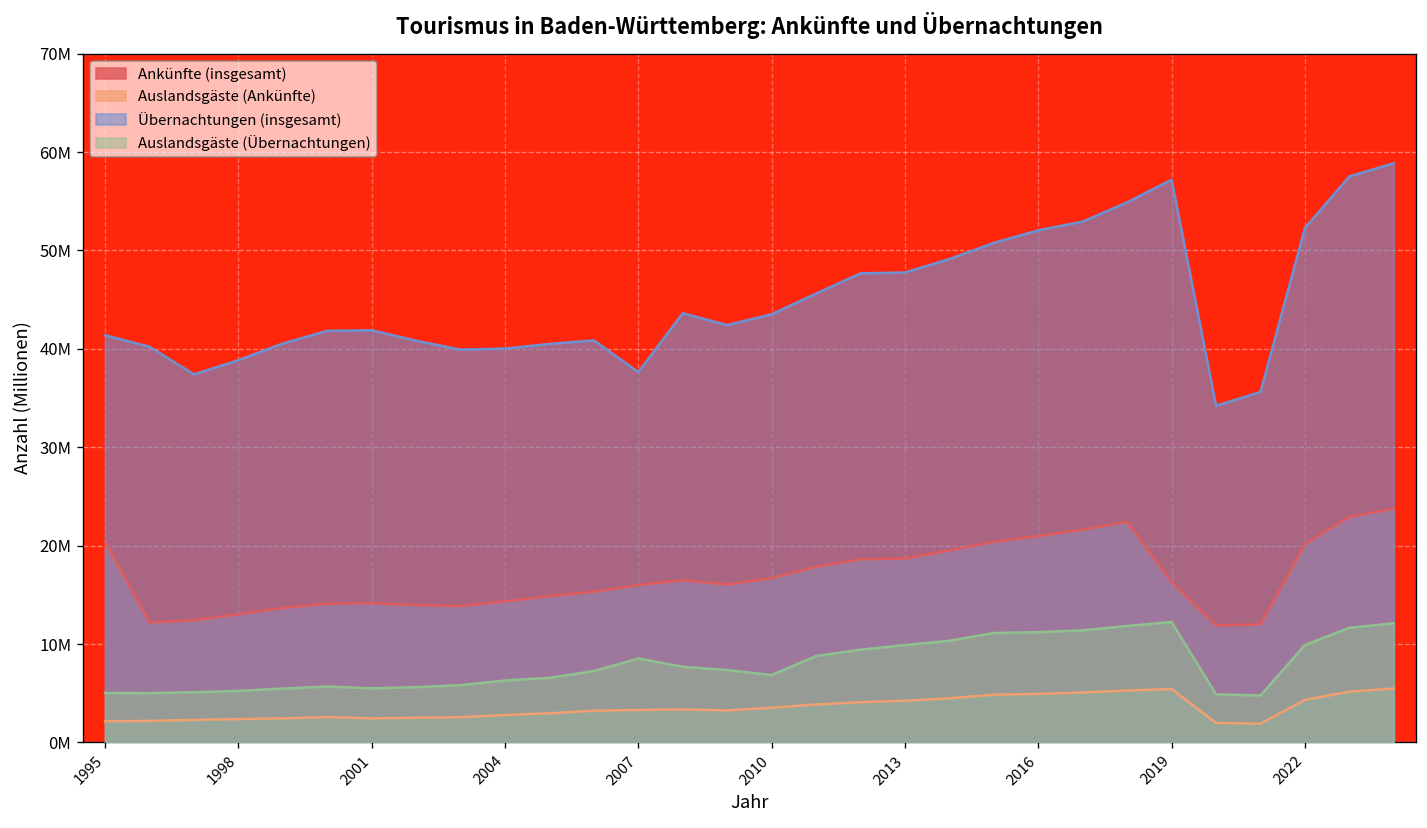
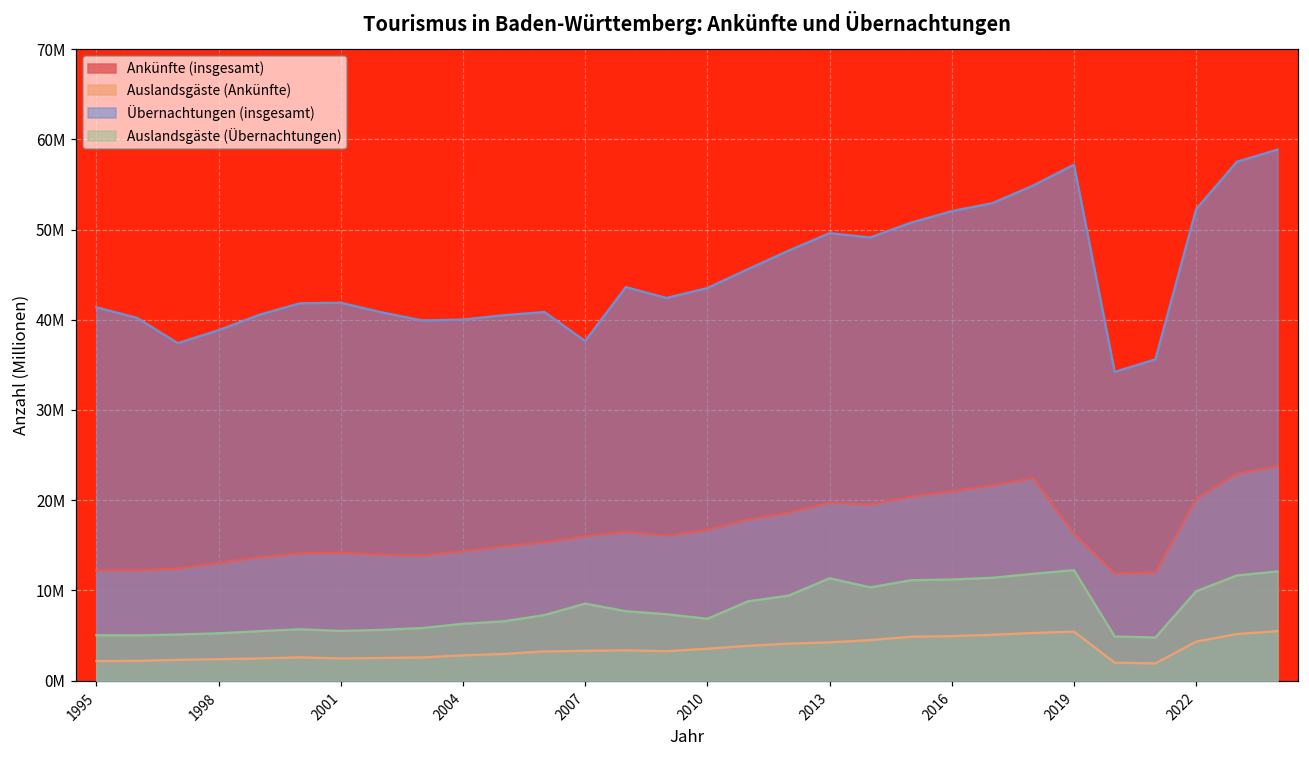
Ankünfte (insgesamt), 1995: 20000000 -> 12000000
Ankünfte (insgesamt), 2013: 19000000 -> 20000000
Übernachtungen (insgesamt), 2013: 48000000 -> 50000000
Auslandsgäste (Übernachtungen), 2013: 10000000 -> 11000000
